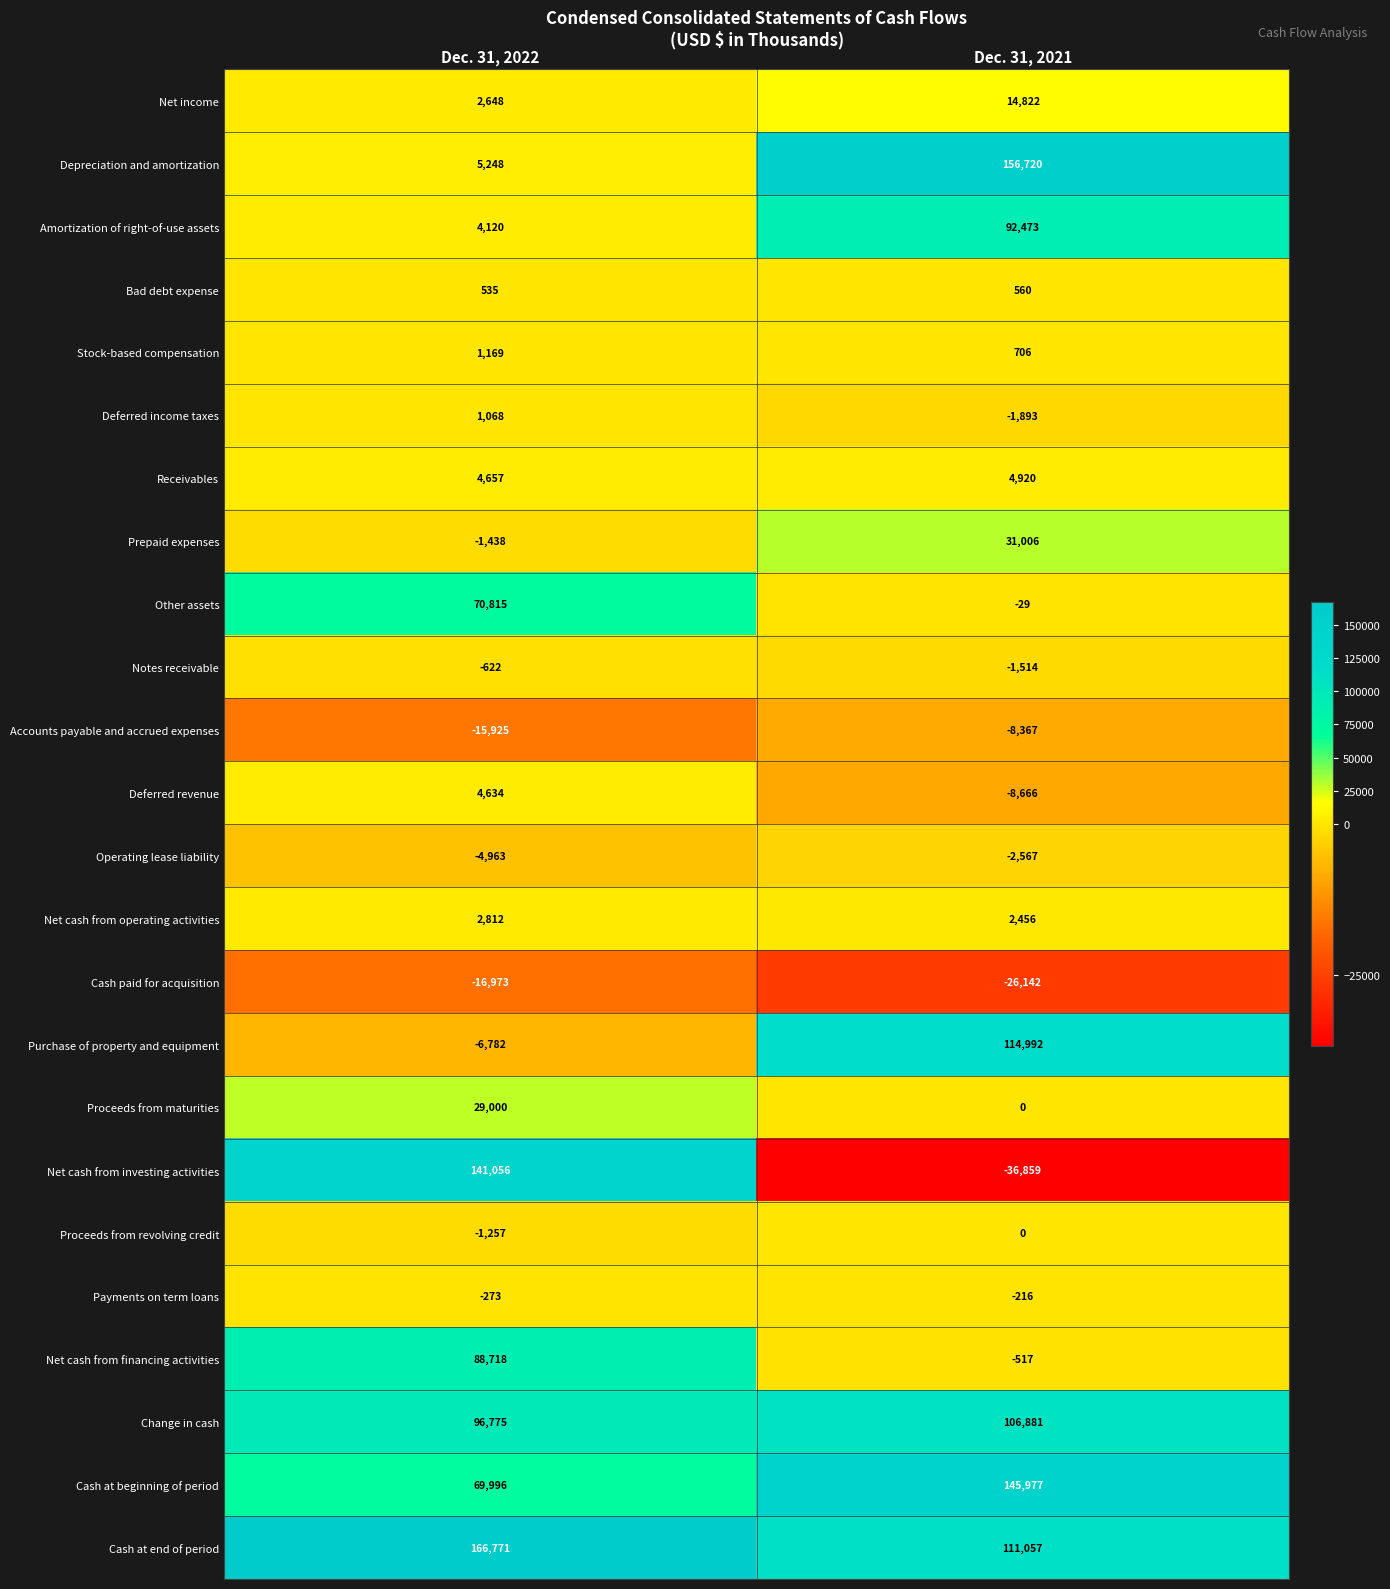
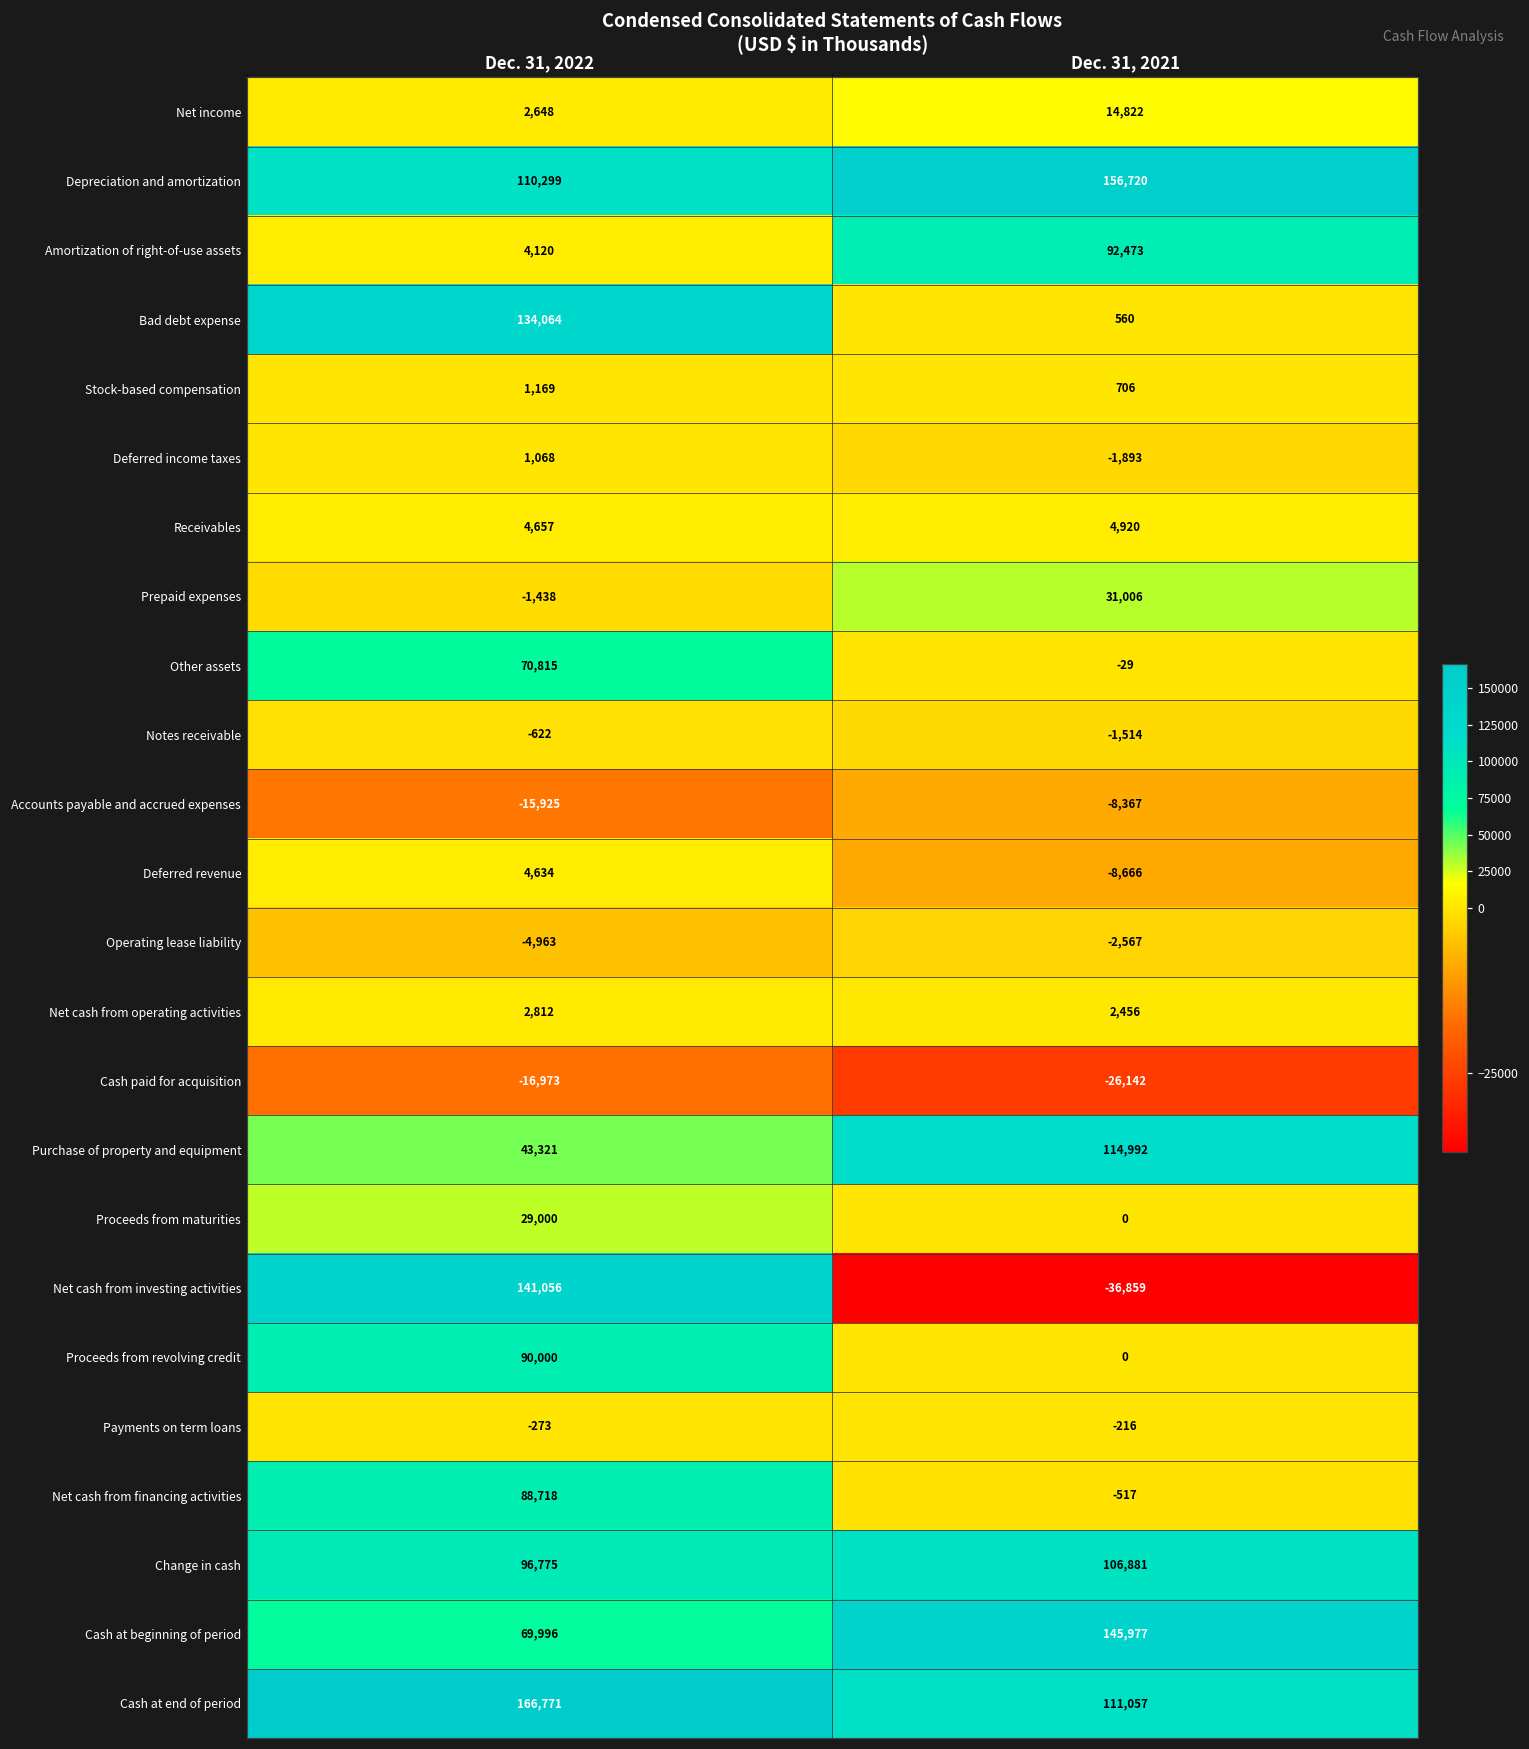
Depreciation and amortization, Dec. 31, 2022: 5,248 -> 110,299
Bad debt expense, Dec. 31, 2022: 535 -> 134,064
Purchase of property and equipment, Dec. 31, 2022: -6,782 -> 43,321
Proceeds from revolving credit, Dec. 31, 2022: -1,257 -> 90,000
